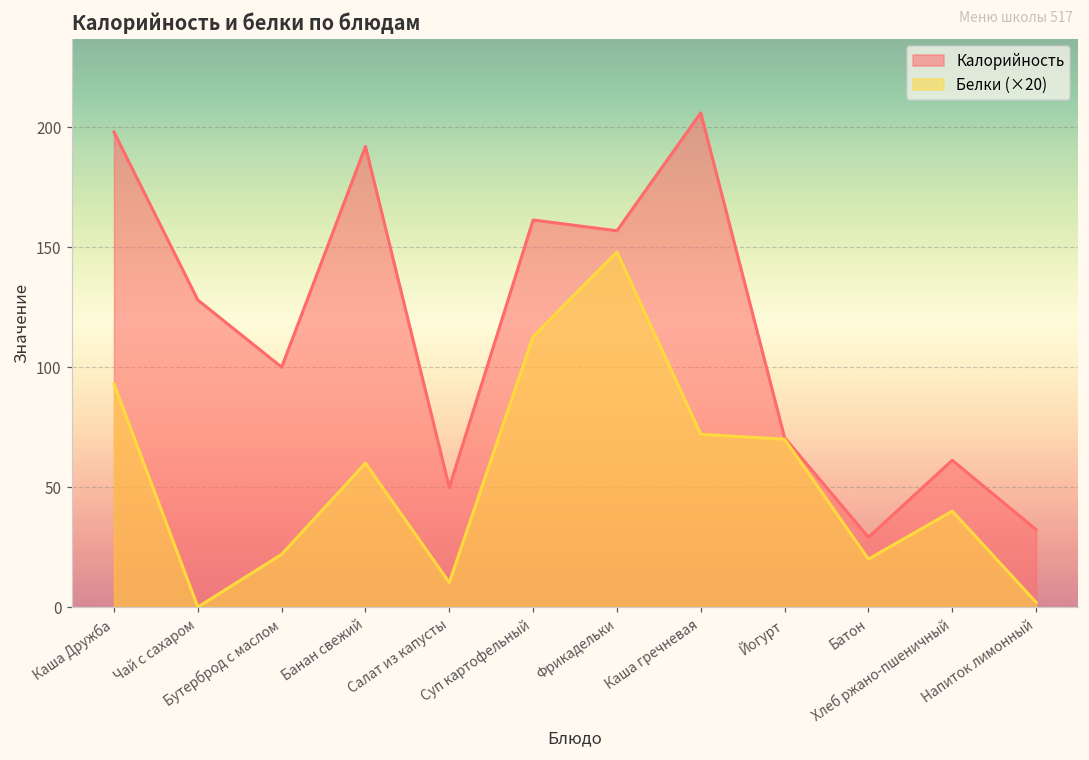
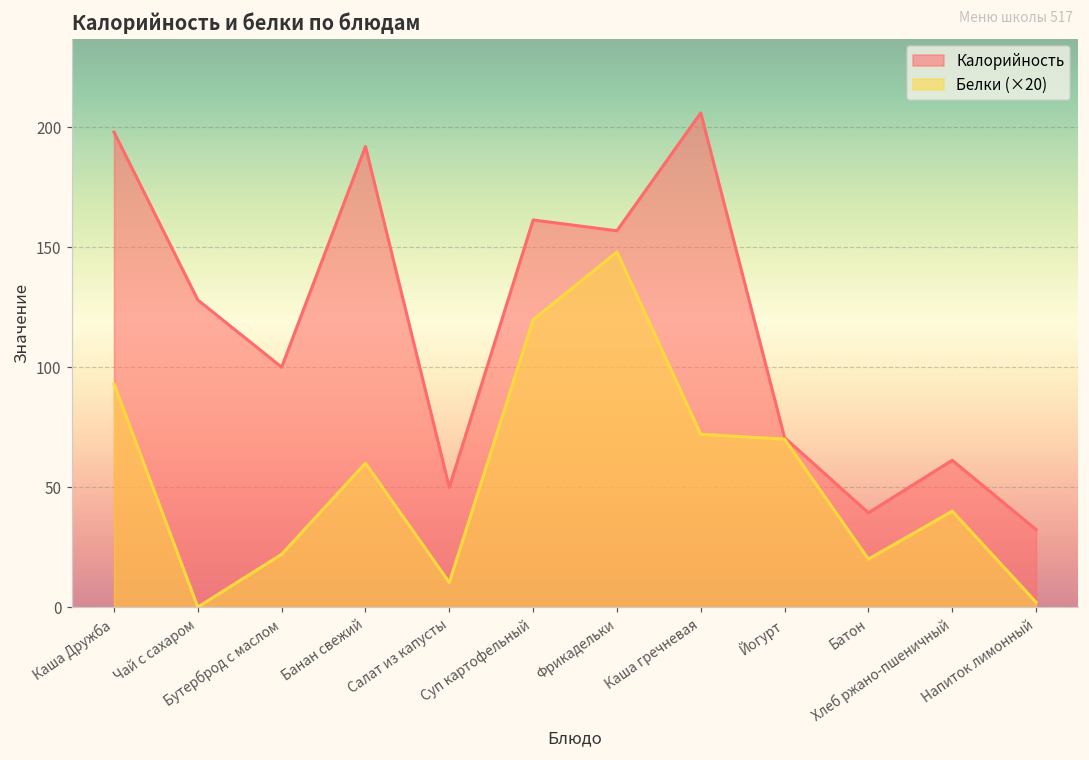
Белки (×20), Суп картофельный: 113 -> 120
Калорийность, Батон: 29 -> 39
